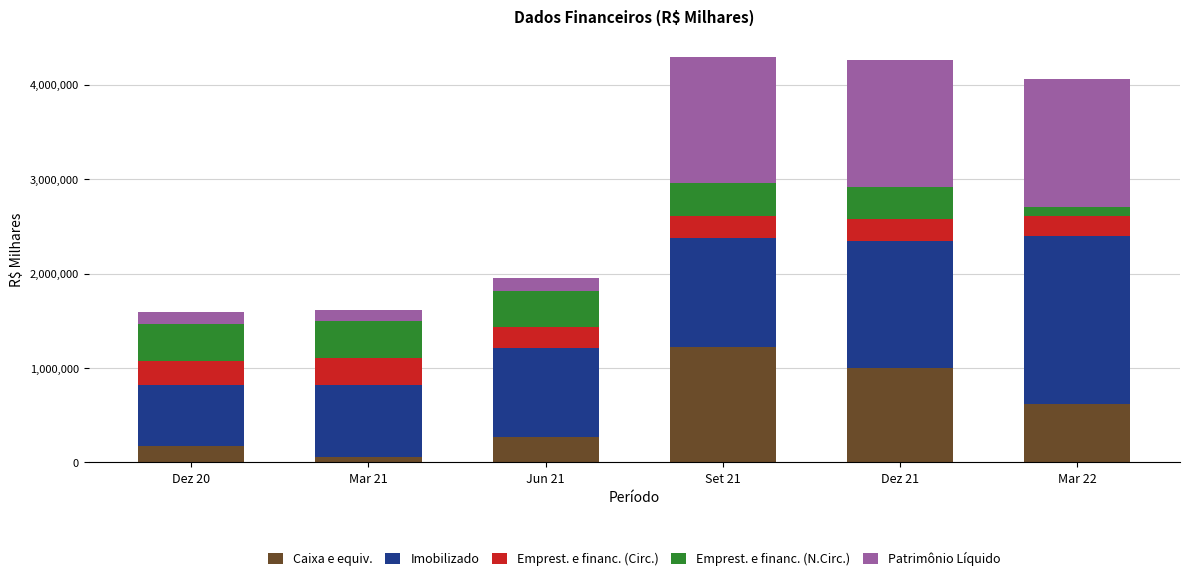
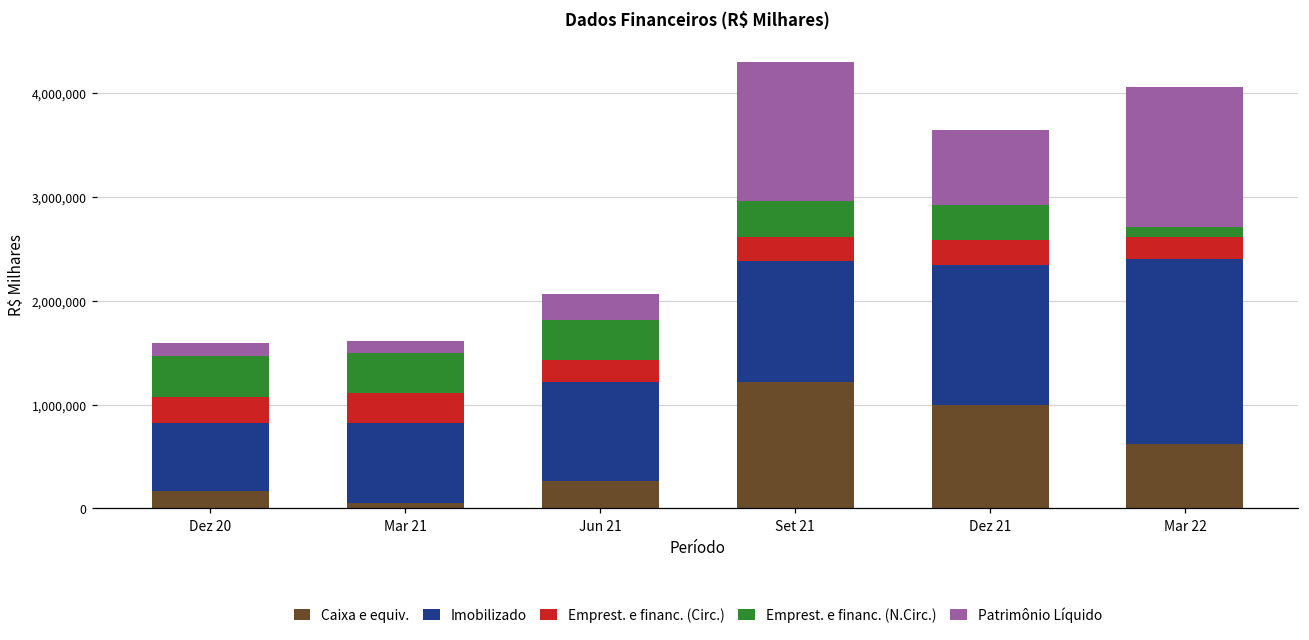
Patrimônio Líquido, Jun 21: 100,000 -> 200,000
Patrimônio Líquido, Dez 21: 1,300,000 -> 700,000
